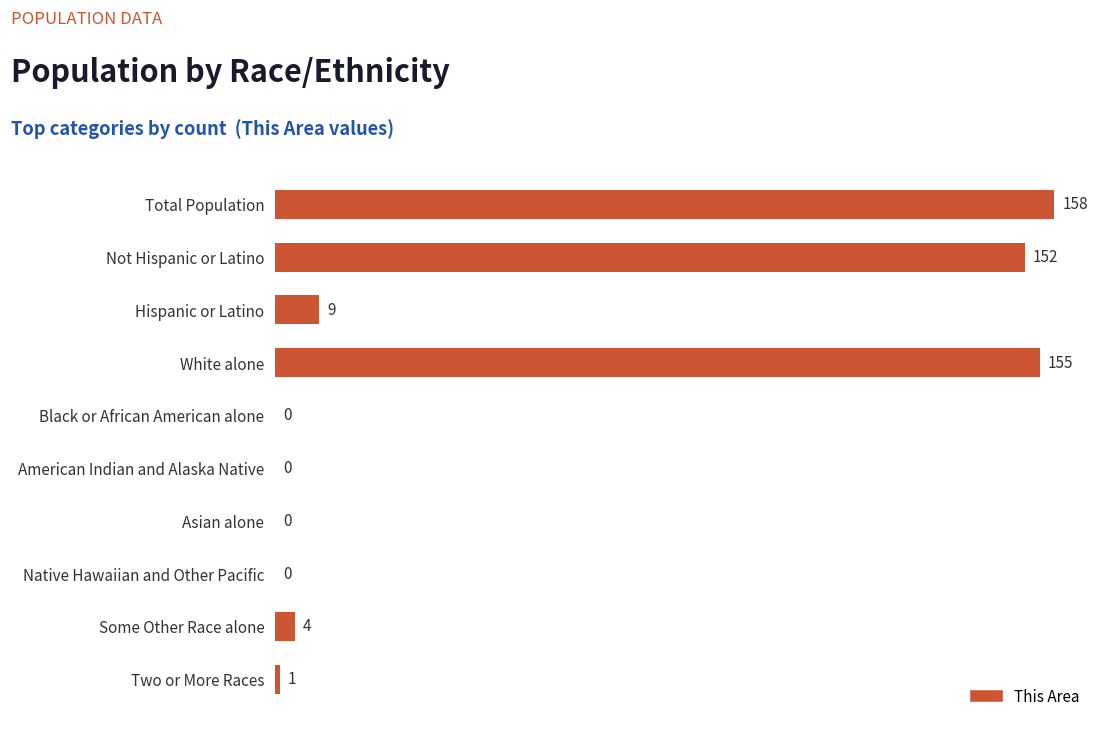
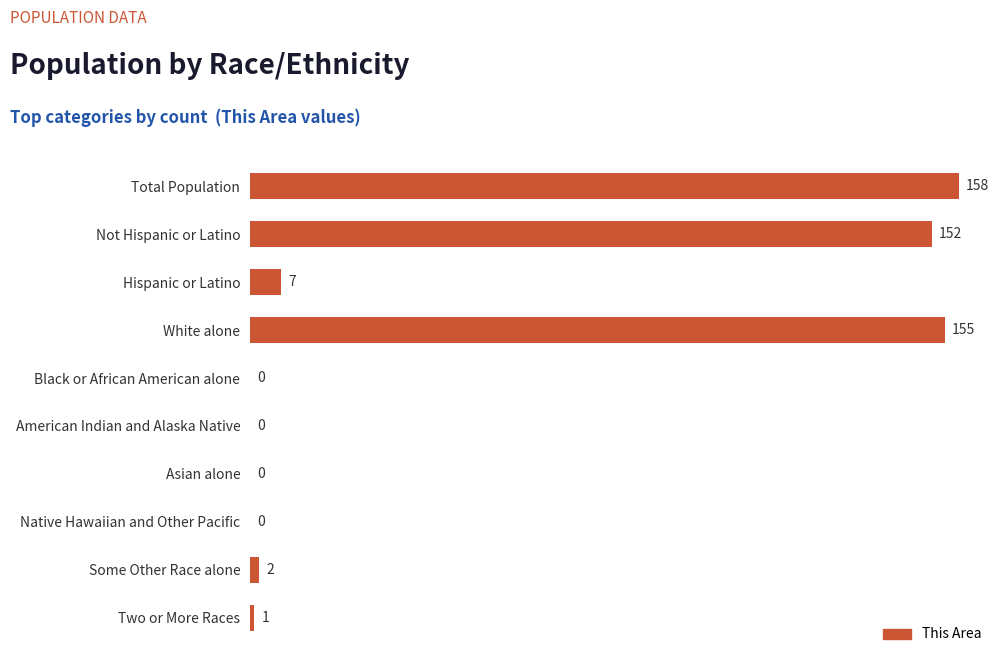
Hispanic or Latino: 9 -> 7
Some Other Race alone: 4 -> 2
